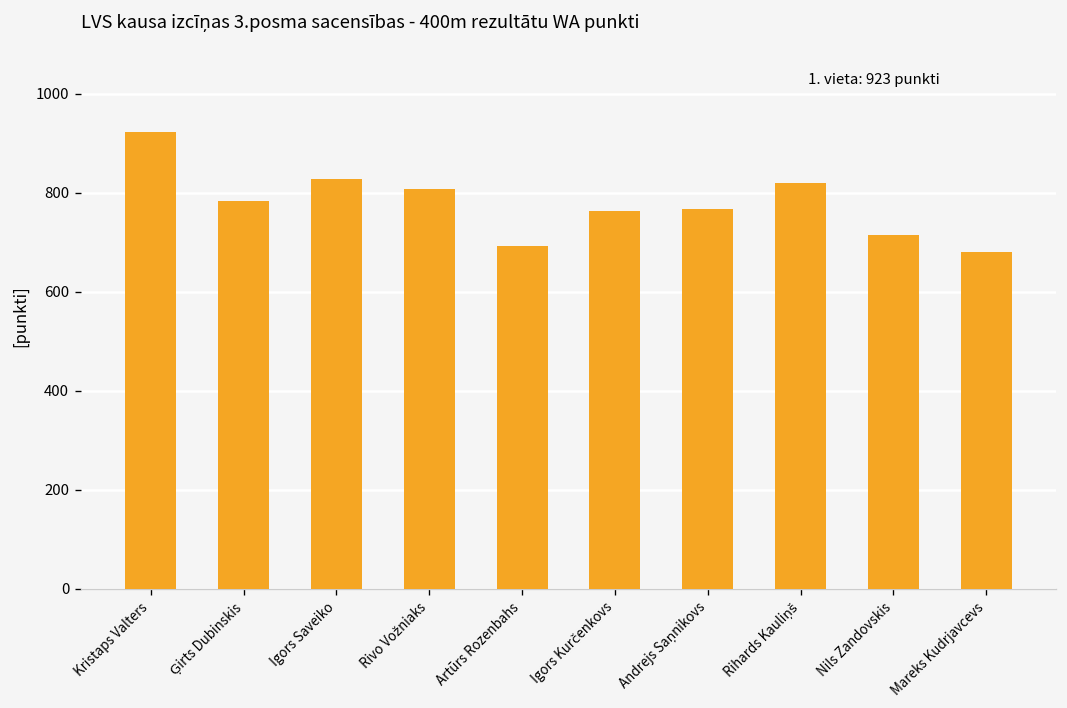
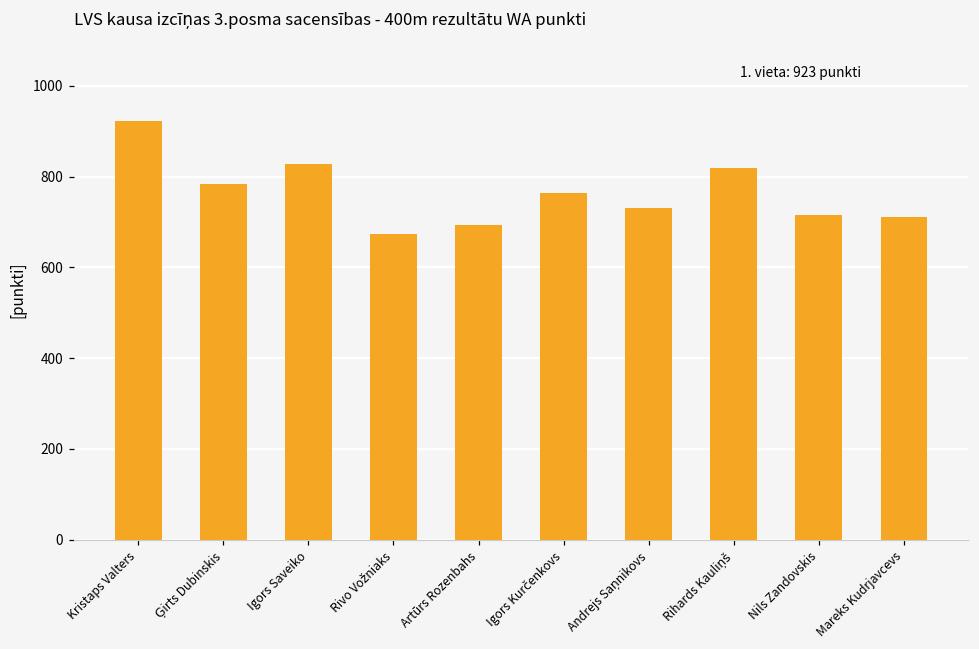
Rivo Vožniaks: 810 -> 670
Andrejs Saņnikovs: 770 -> 730
Mareks Kudrjavcevs: 680 -> 710
